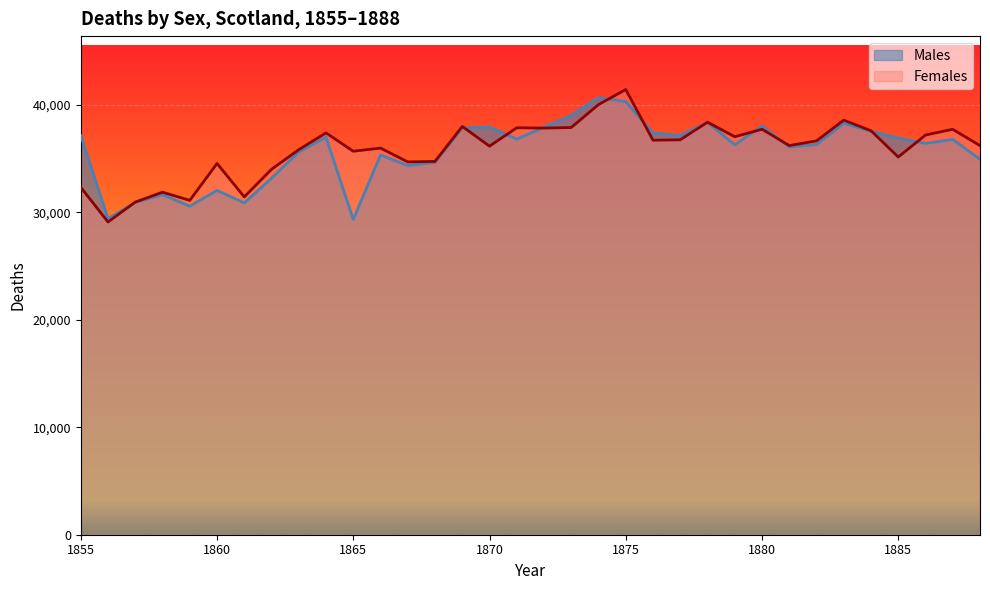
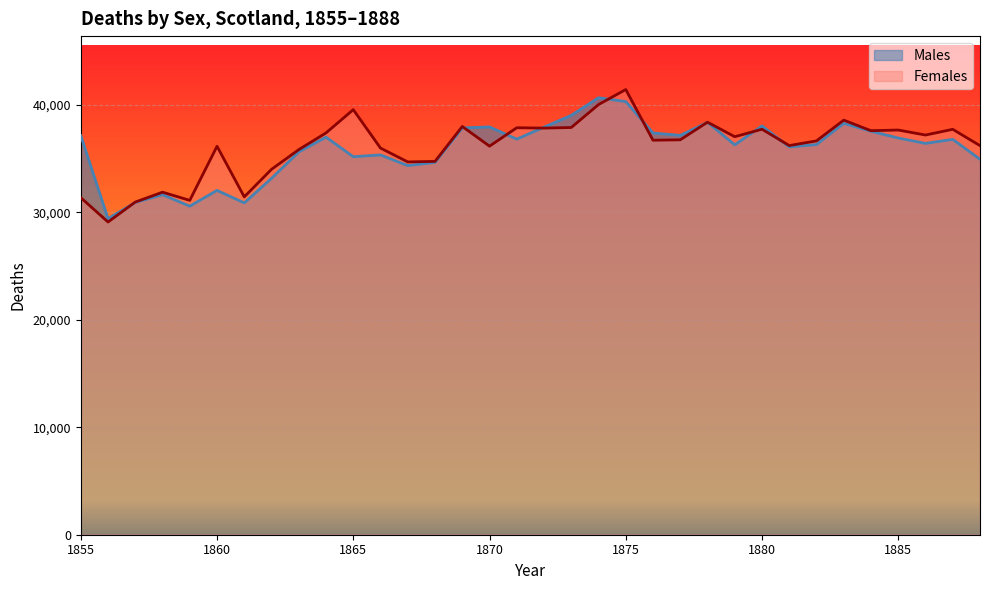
Females, 1855: 32,300 -> 31,400
Females, 1860: 34,600 -> 36,200
Males, 1865: 29,400 -> 35,200
Females, 1865: 35,700 -> 39,600
Females, 1885: 35,200 -> 37,700
